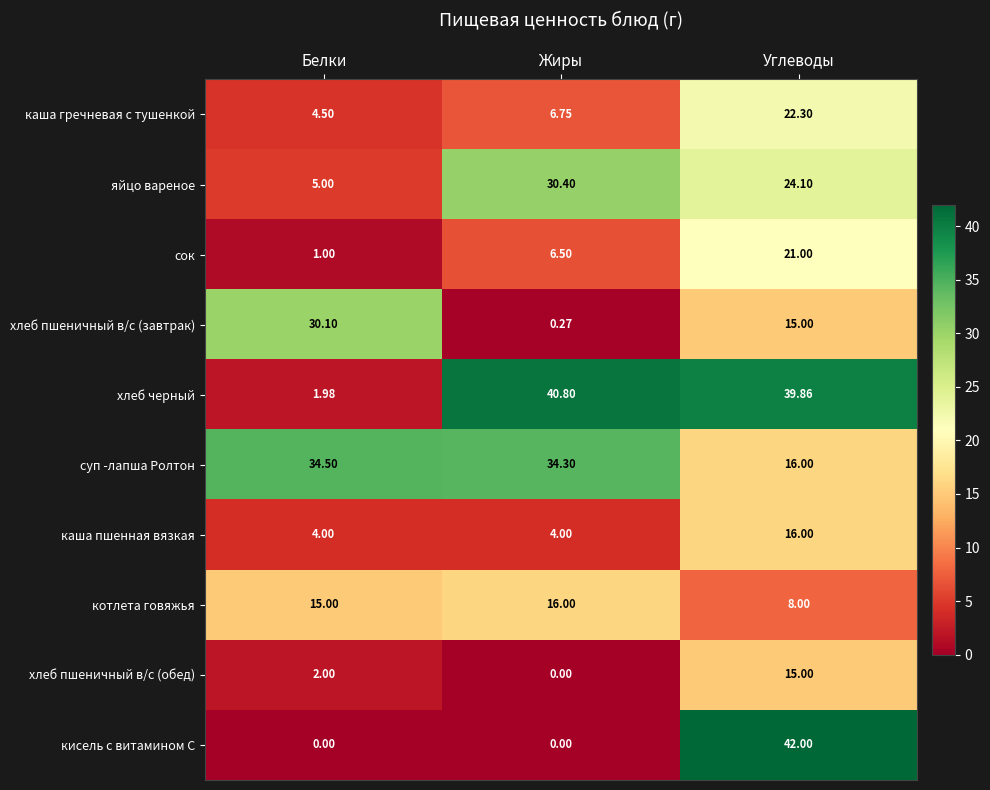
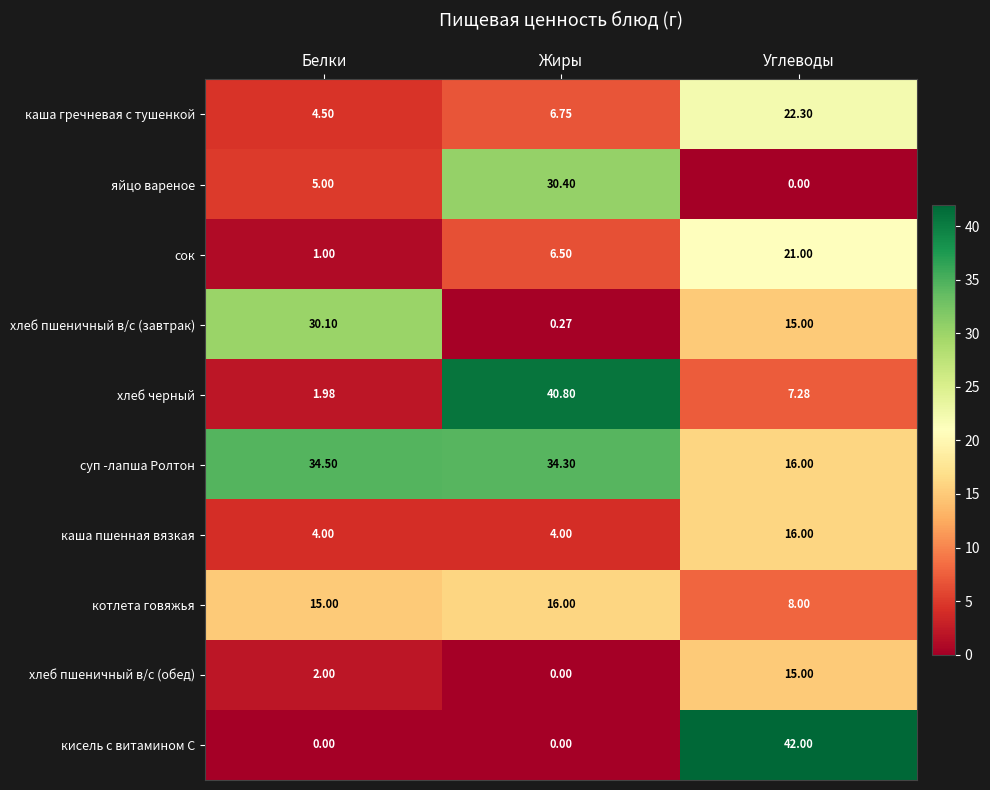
яйцо вареное, Углеводы: 24.10 -> 0.00
хлеб черный, Углеводы: 39.86 -> 7.28
